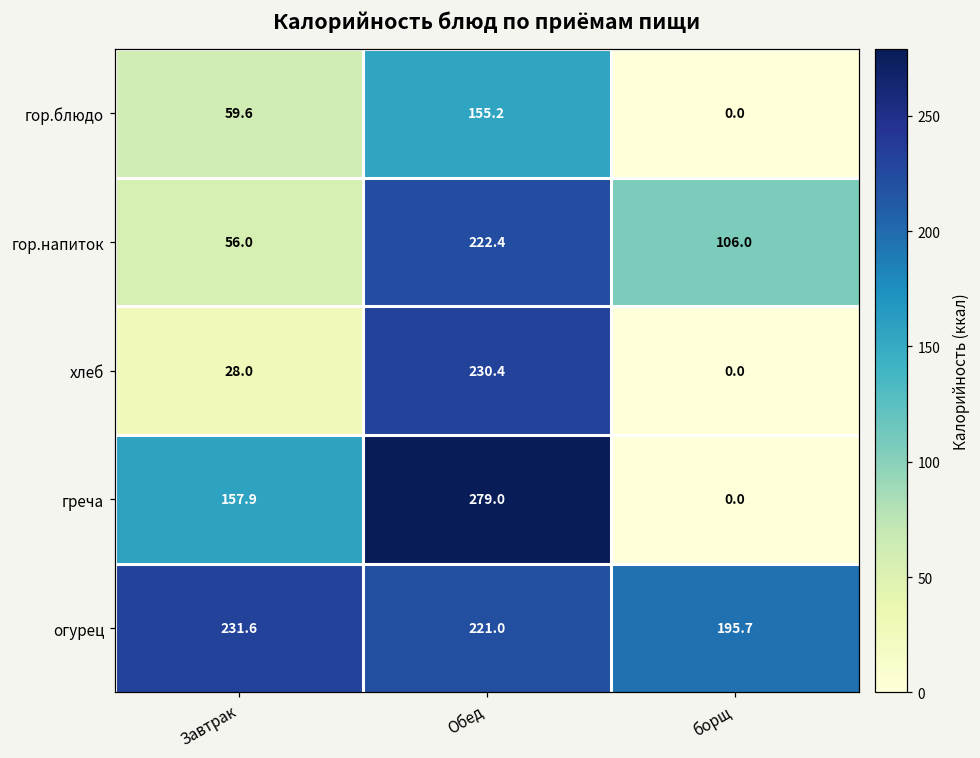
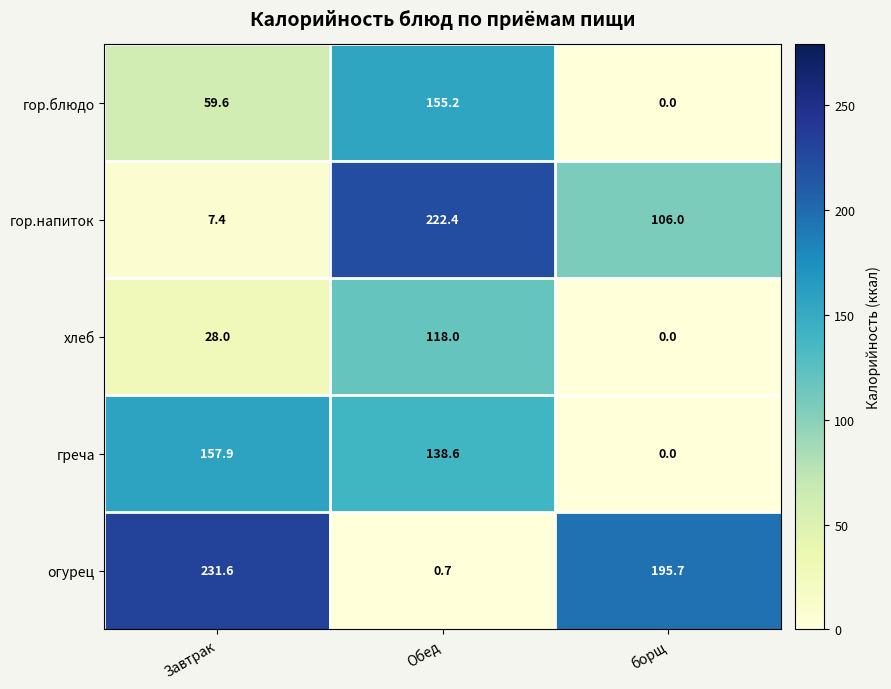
гор.напиток, Завтрак: 56.0 -> 7.4
хлеб, Обед: 230.4 -> 118.0
греча, Обед: 279.0 -> 138.6
огурец, Обед: 221.0 -> 0.7
